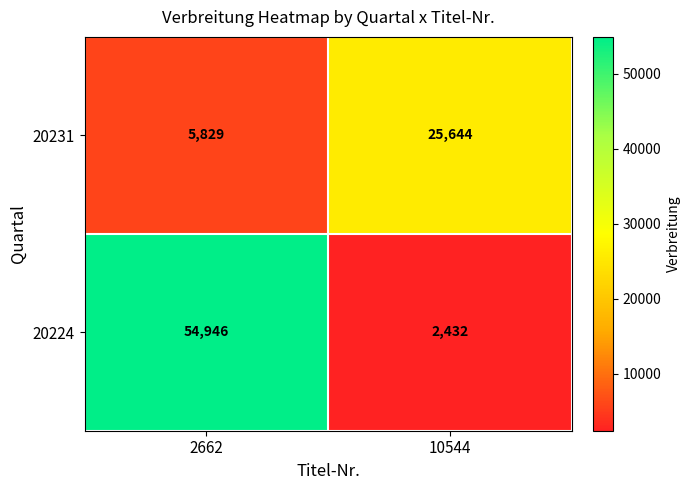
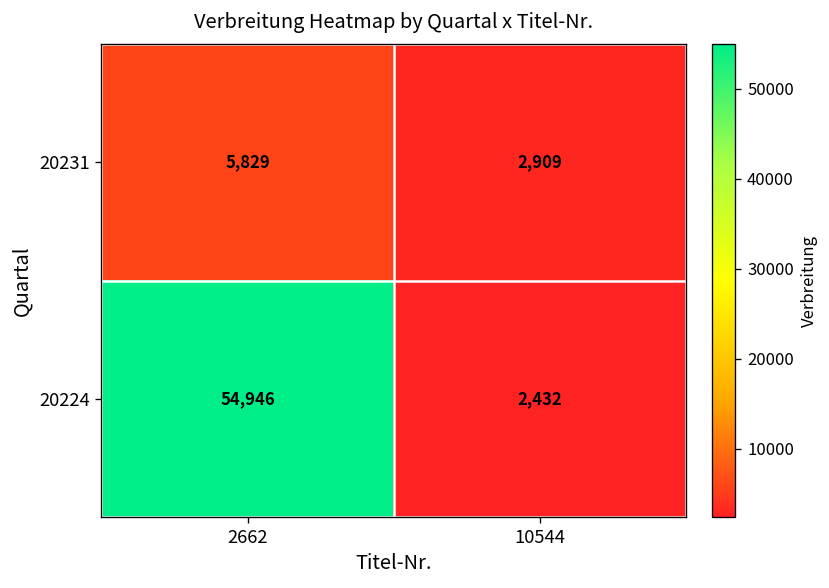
20231, 10544: 25,644 -> 2,909
